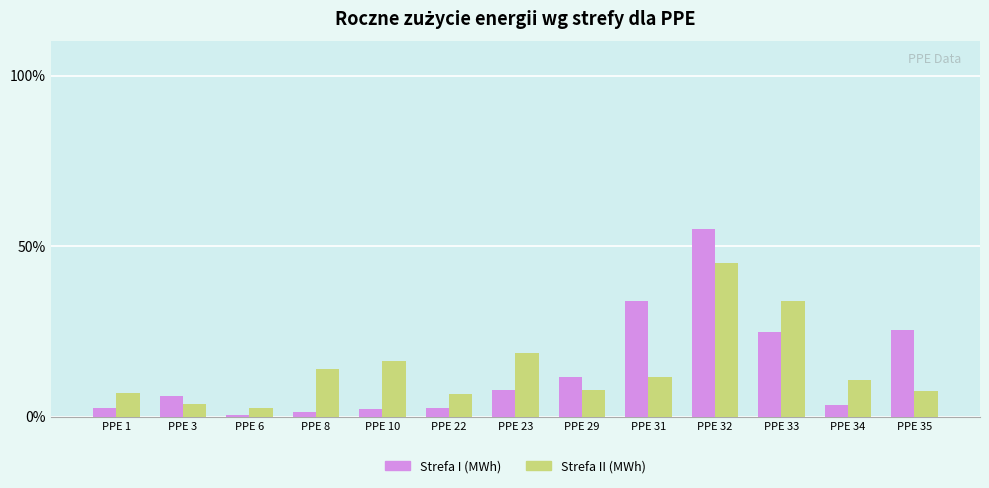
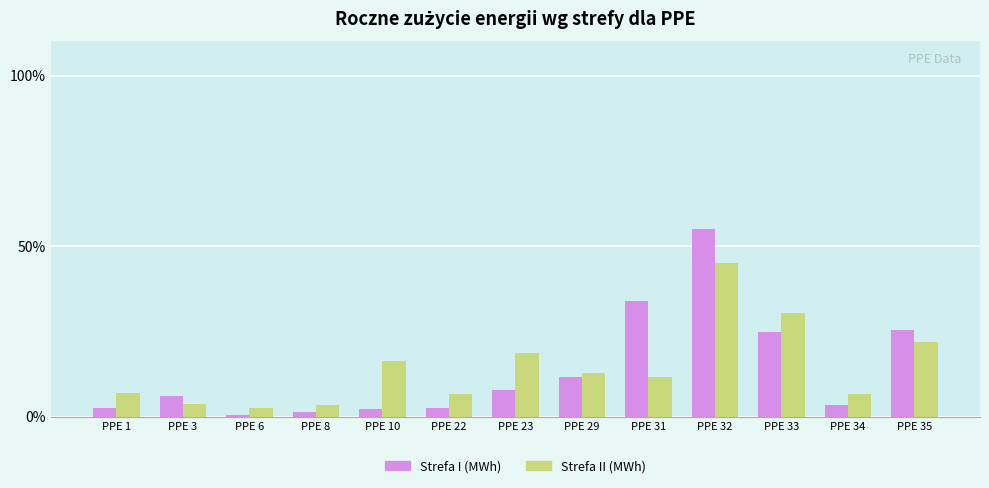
Strefa II (MWh), PPE 8: 14% -> 3%
Strefa II (MWh), PPE 29: 8% -> 13%
Strefa II (MWh), PPE 33: 34% -> 30%
Strefa II (MWh), PPE 34: 11% -> 7%
Strefa II (MWh), PPE 35: 7% -> 22%
